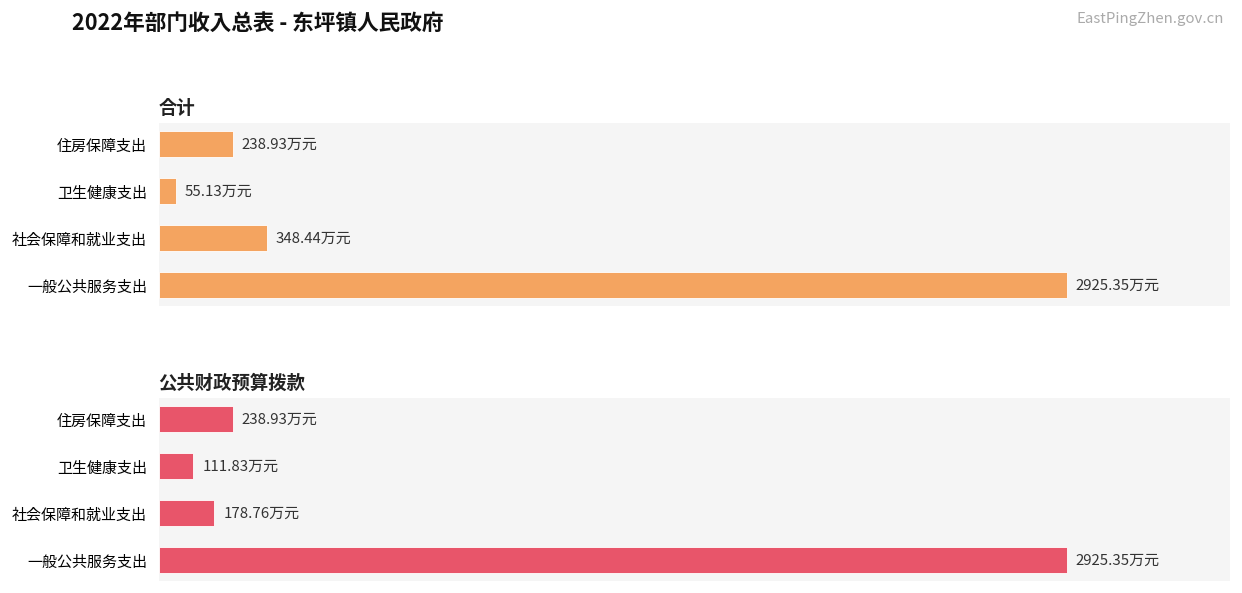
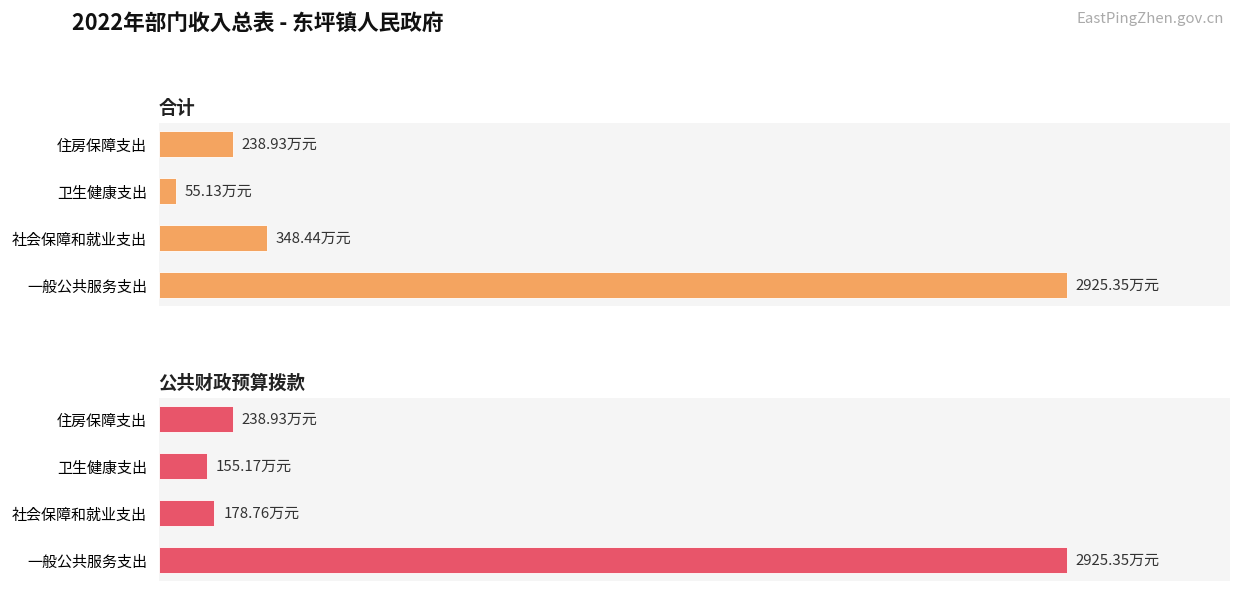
公共财政预算拨款, 卫生健康支出: 111.83 -> 155.17
